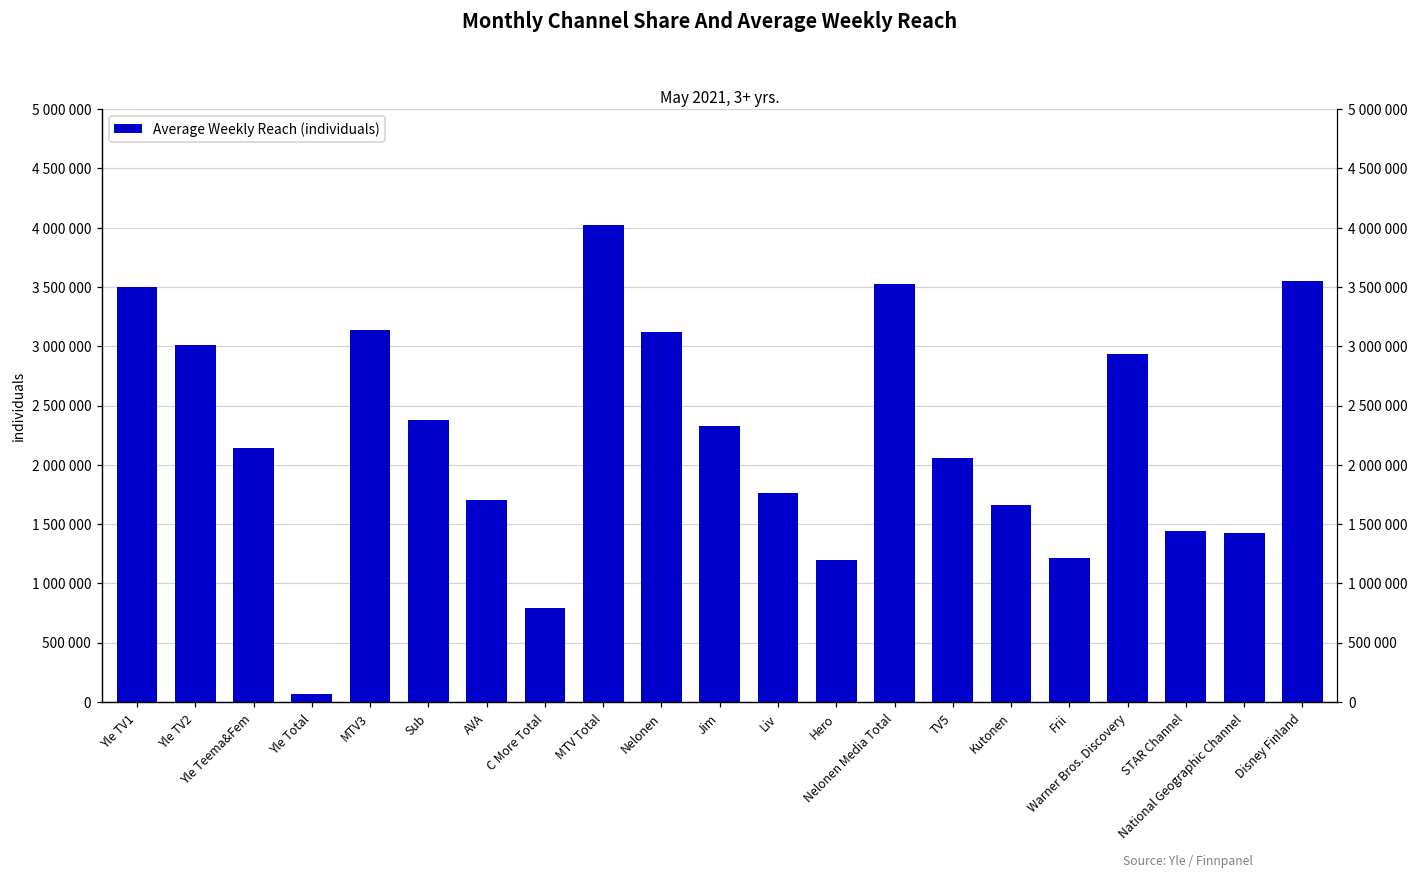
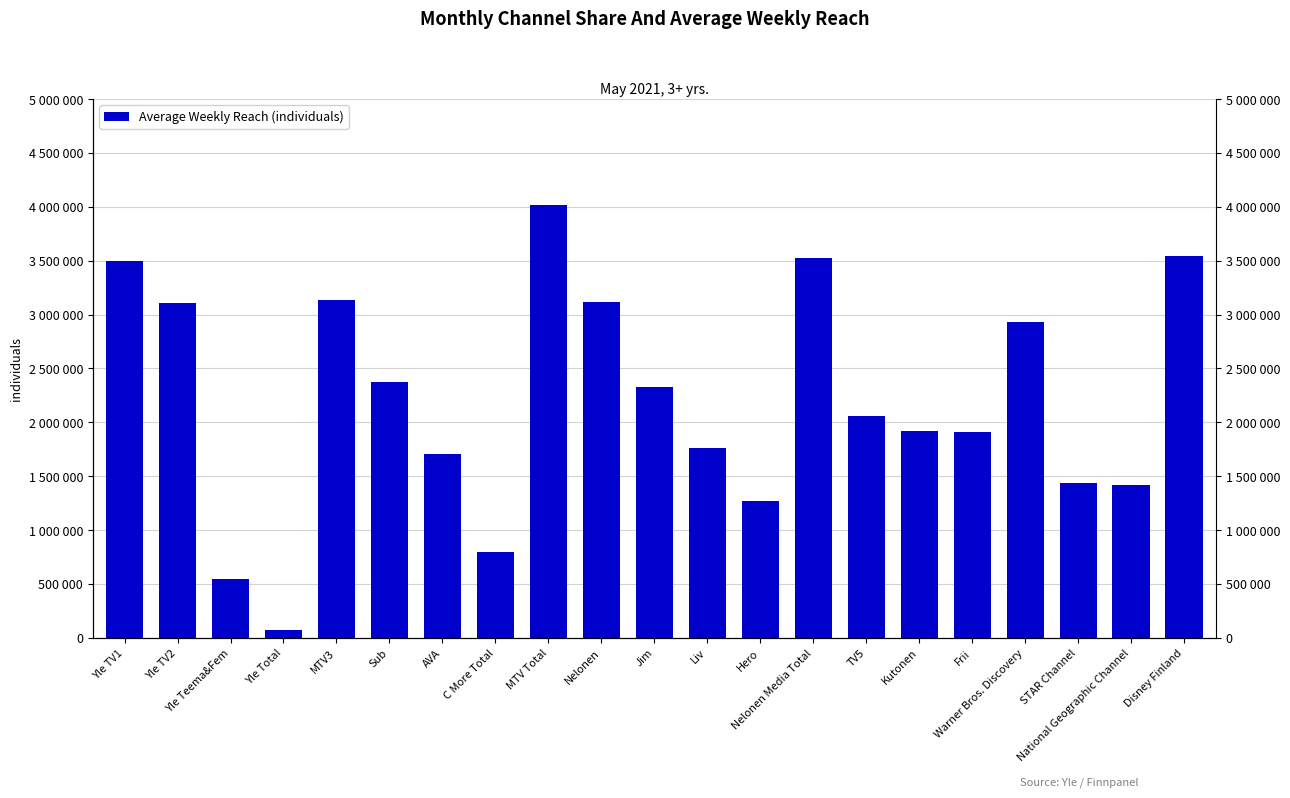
Yle TV2: 3010000 -> 3110000
Yle Teema&Fem: 2140000 -> 550000
Hero: 1190000 -> 1270000
Kutonen: 1660000 -> 1920000
Frii: 1210000 -> 1910000
